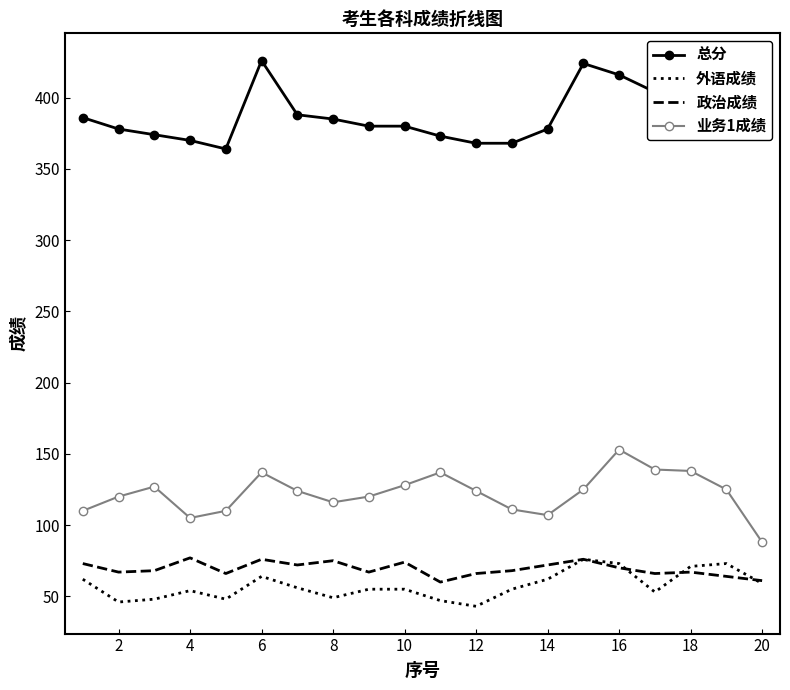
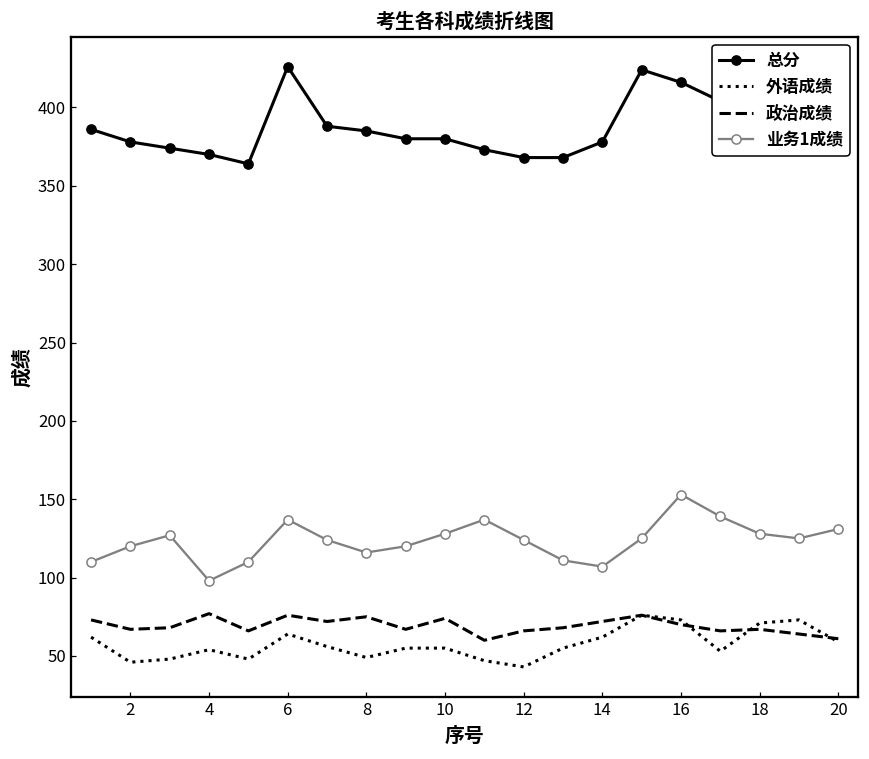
业务1成绩, 4: 105 -> 98
业务1成绩, 18: 138 -> 128
业务1成绩, 20: 88 -> 131
